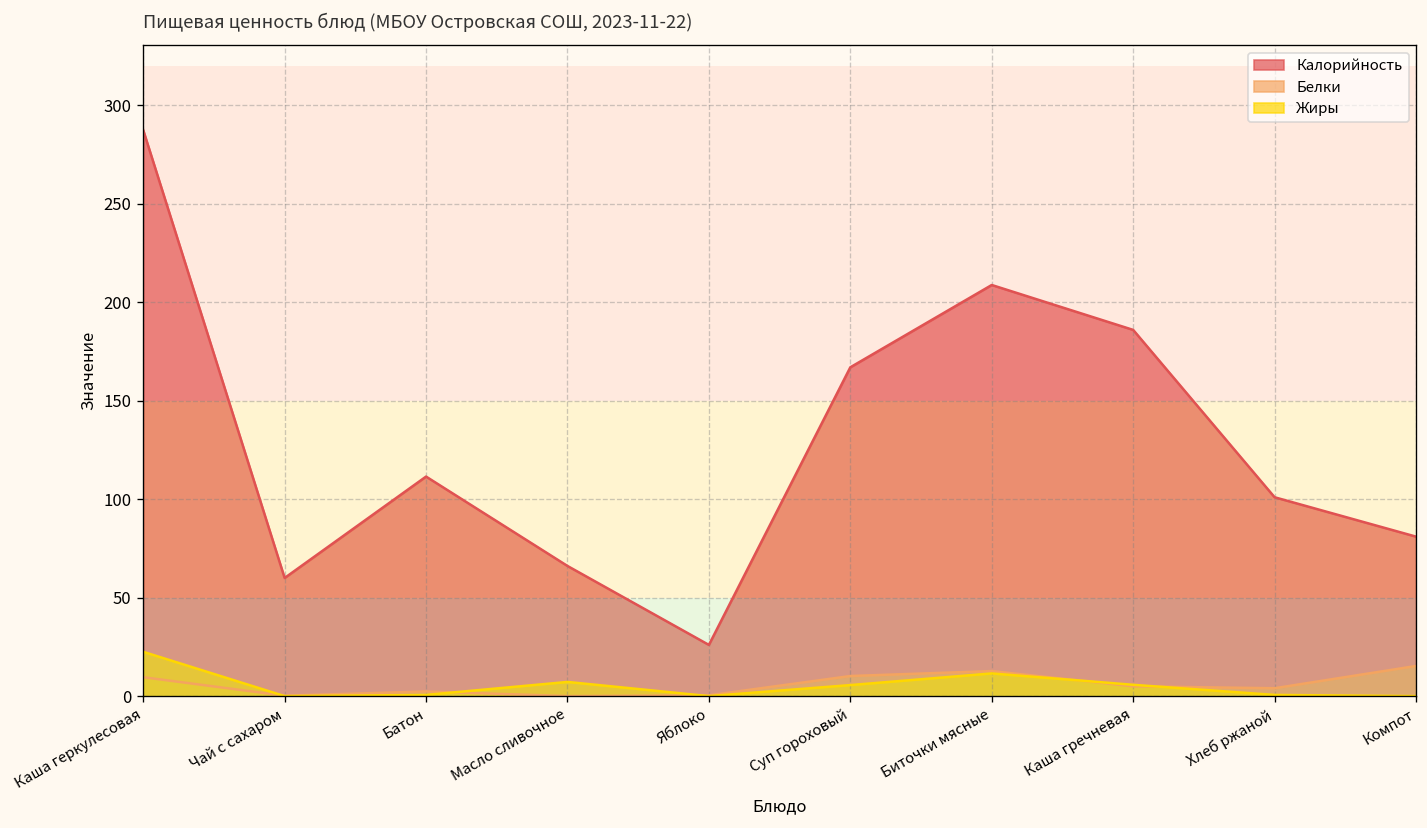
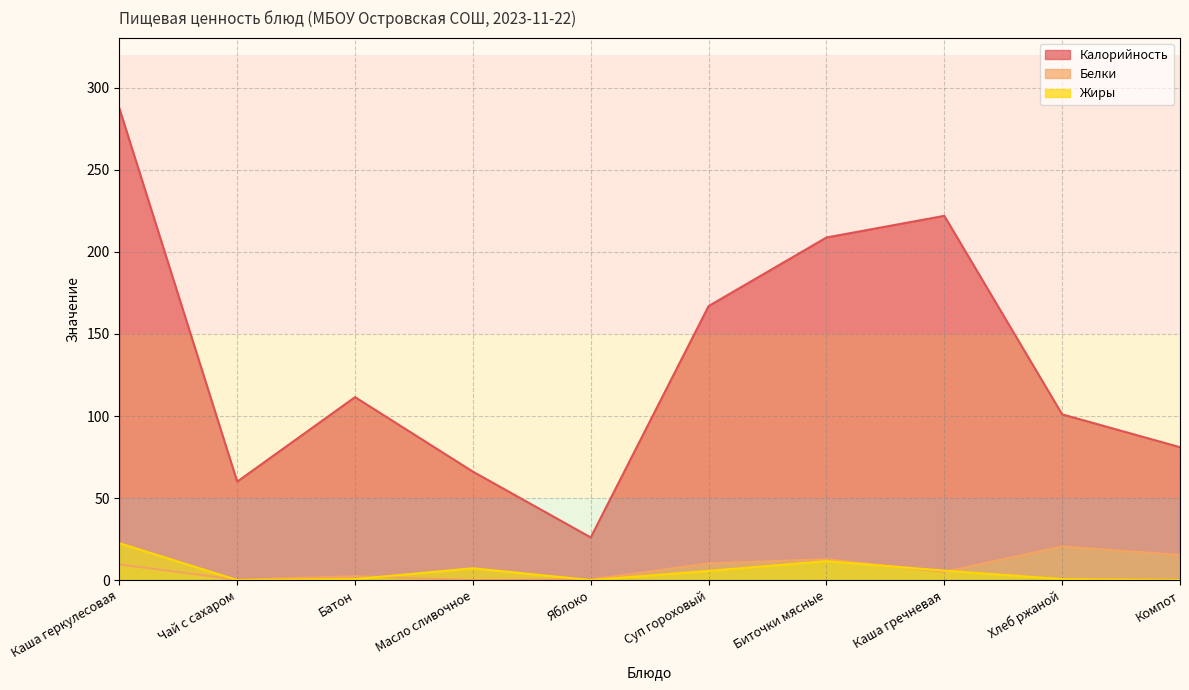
Калорийность, Каша гречневая: 186 -> 222
Белки, Хлеб ржаной: 4 -> 21
